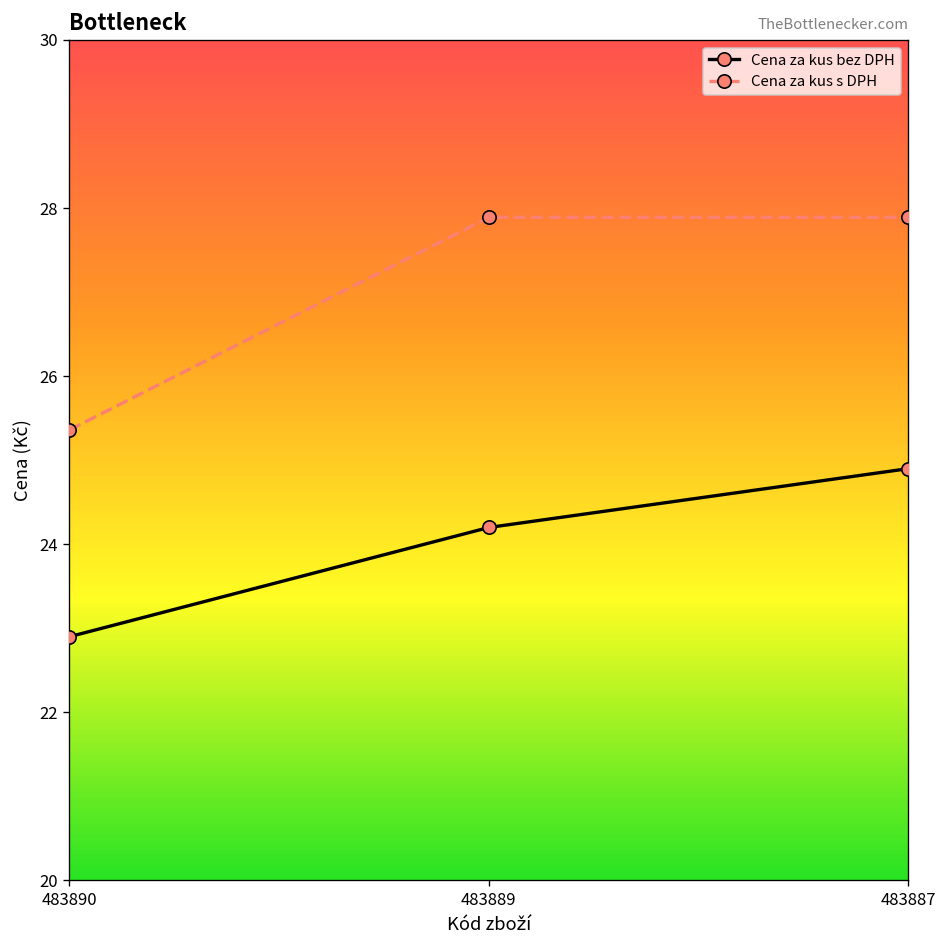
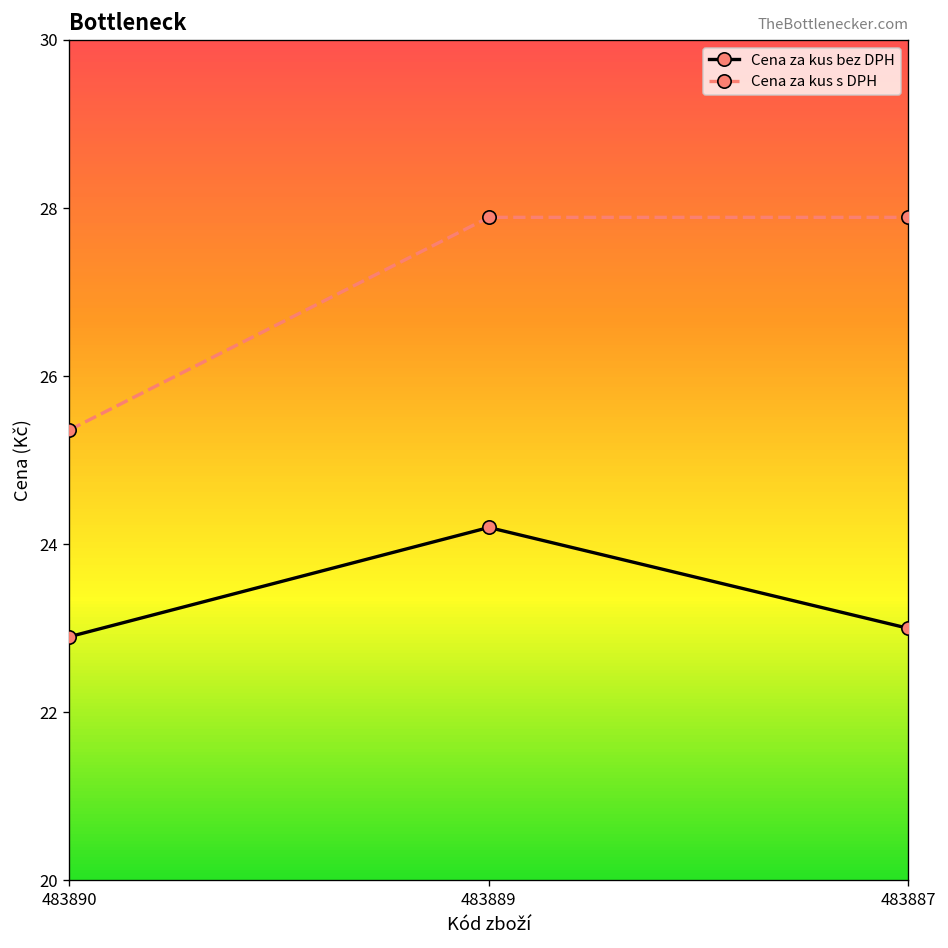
Cena za kus bez DPH, 483887: 24.9 -> 23.0
